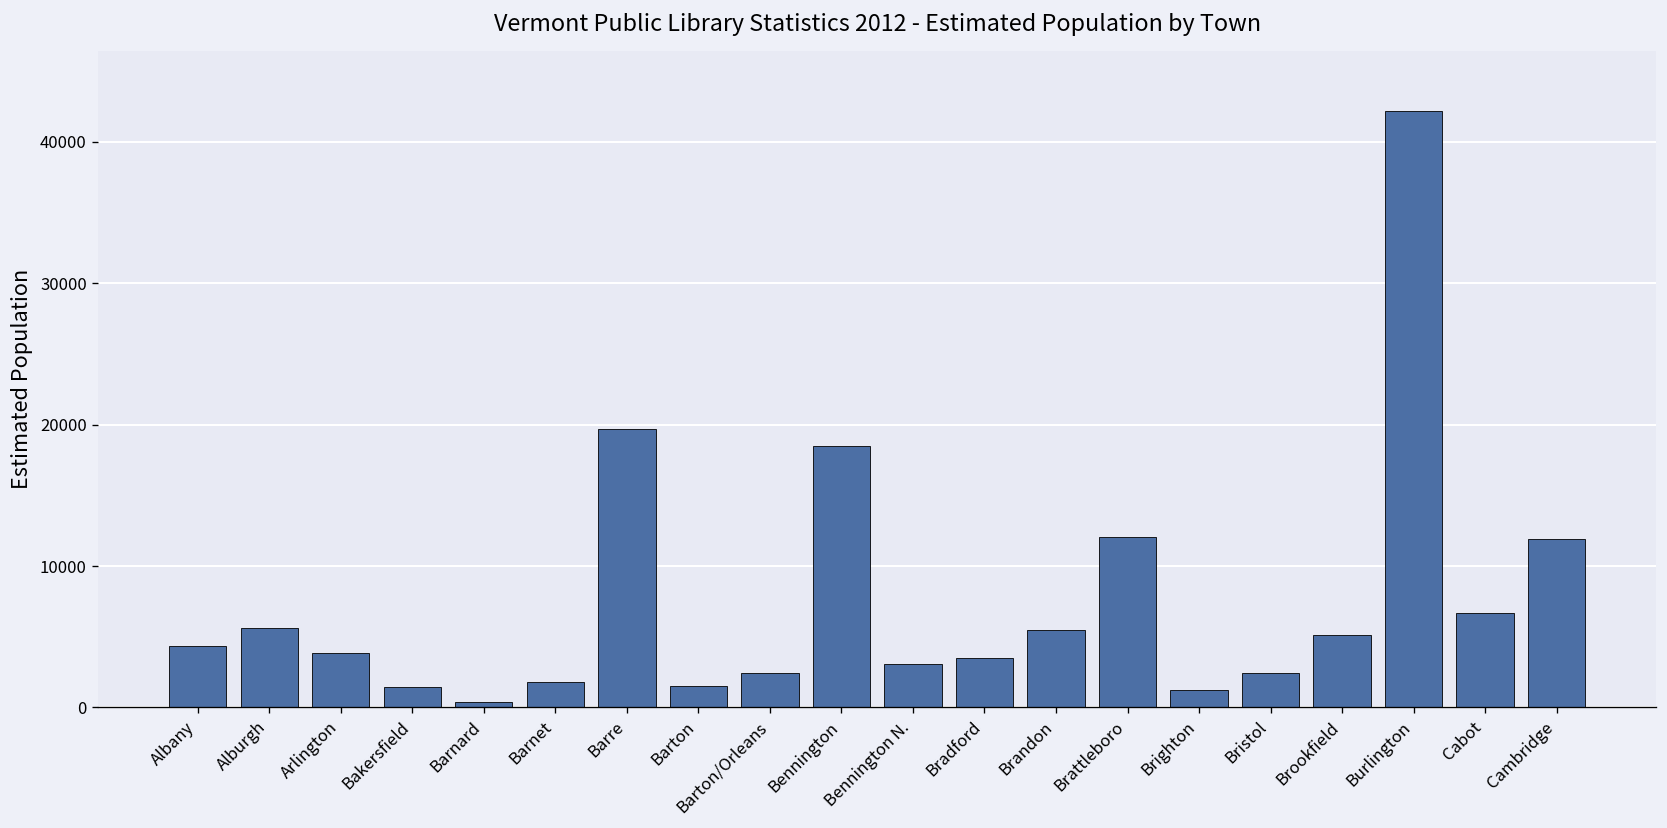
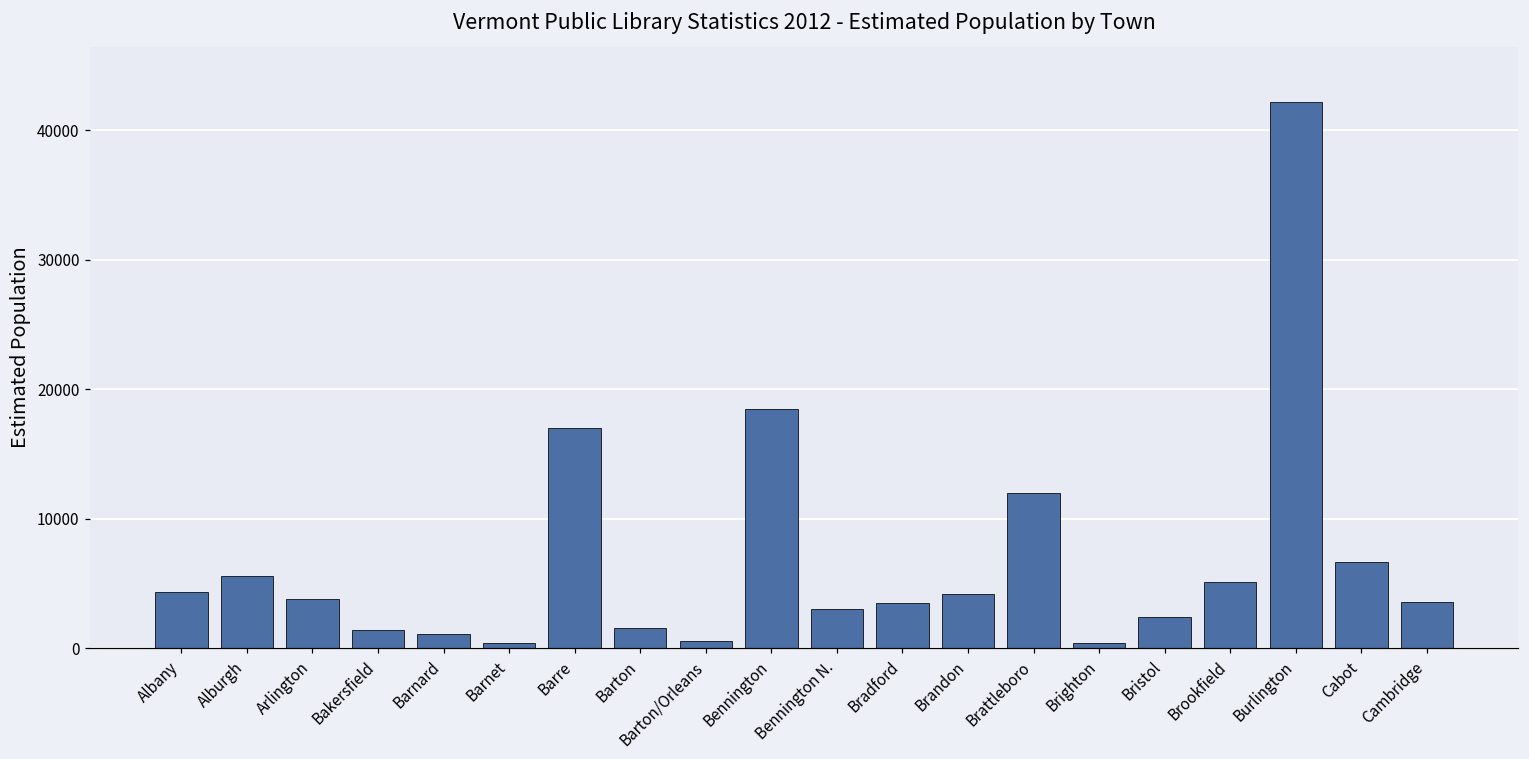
Barnard: 400 -> 1100
Barnet: 1800 -> 400
Barre: 19700 -> 17000
Barton/Orleans: 2400 -> 600
Brandon: 5500 -> 4200
Brighton: 1200 -> 400
Cambridge: 11900 -> 3600
